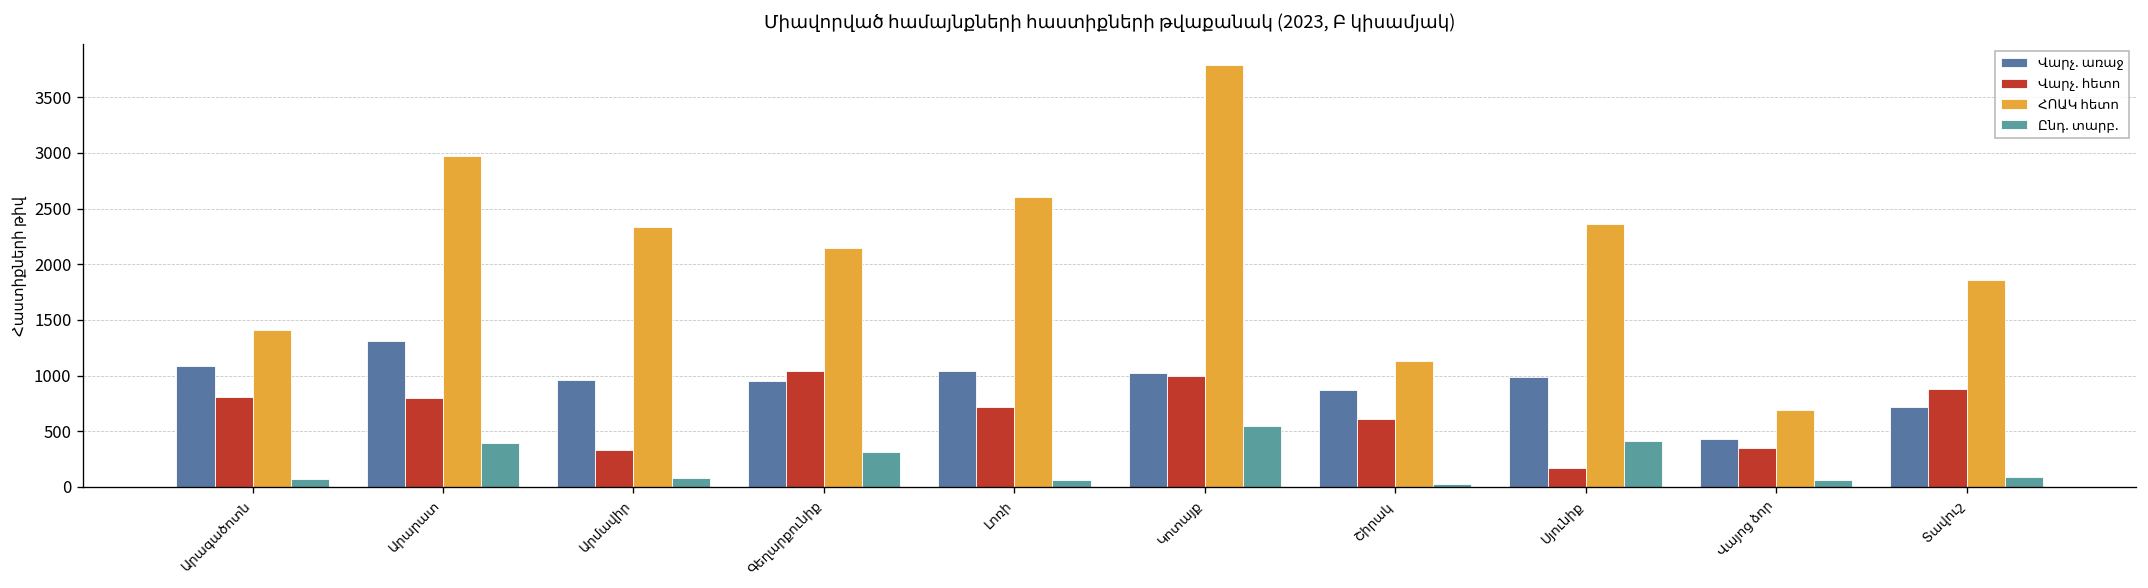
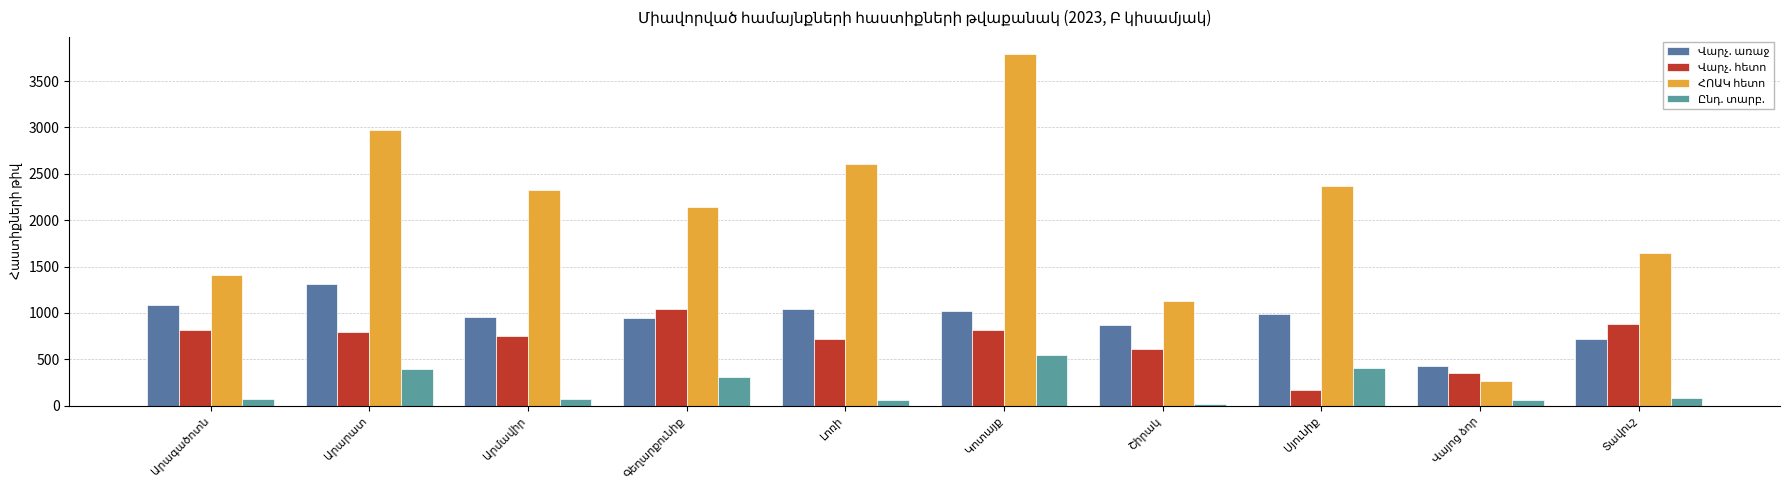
Վարչ. հետո, Արմավիր: 300 -> 800
Վարչ. հետո, Կոտայք: 1000 -> 800
ՀՈԱԿ հետո, Վայոց ձոր: 700 -> 300
ՀՈԱԿ հետո, Տավուշ: 1900 -> 1600
